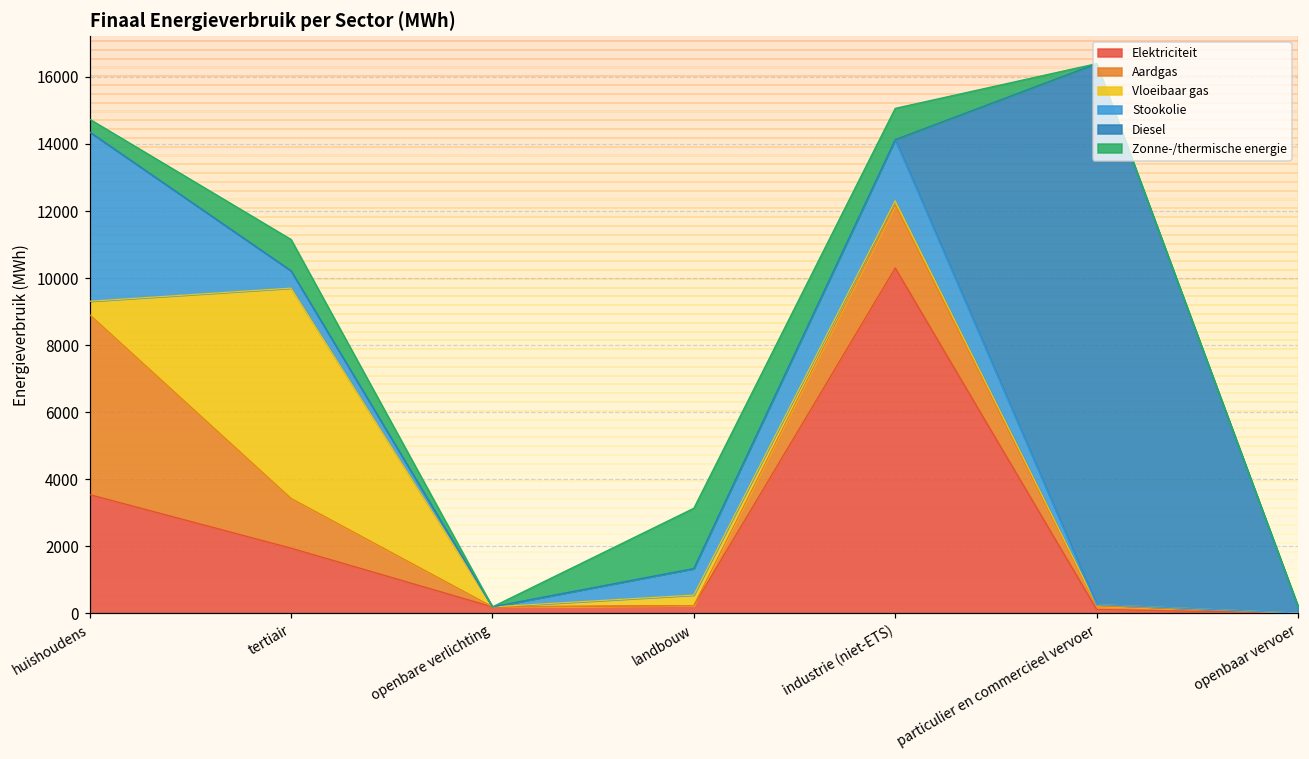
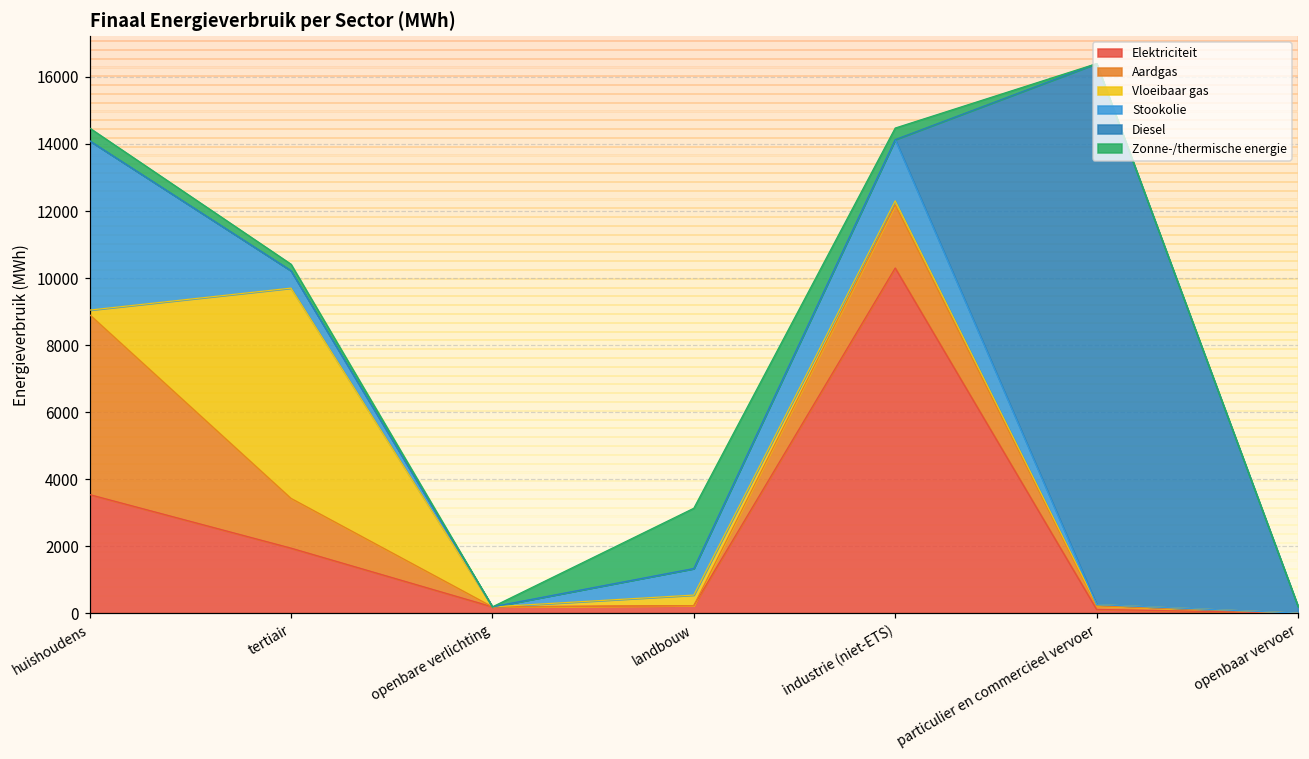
Vloeibaar gas, huishoudens: 400 -> 100
Zonne-/thermische energie, tertiair: 900 -> 200
Zonne-/thermische energie, industrie (niet-ETS): 900 -> 300
